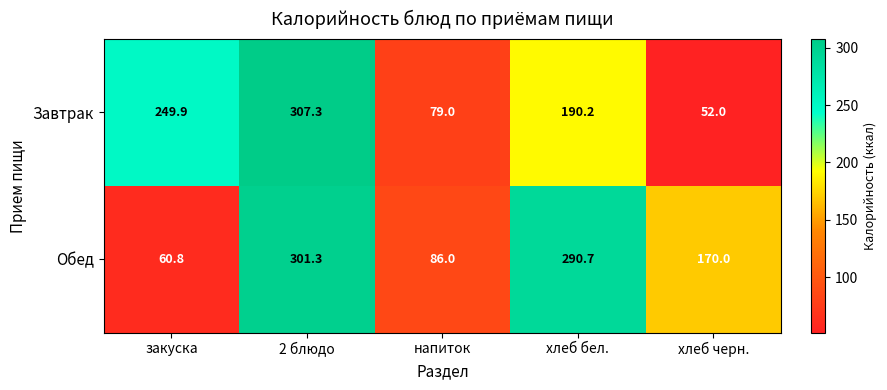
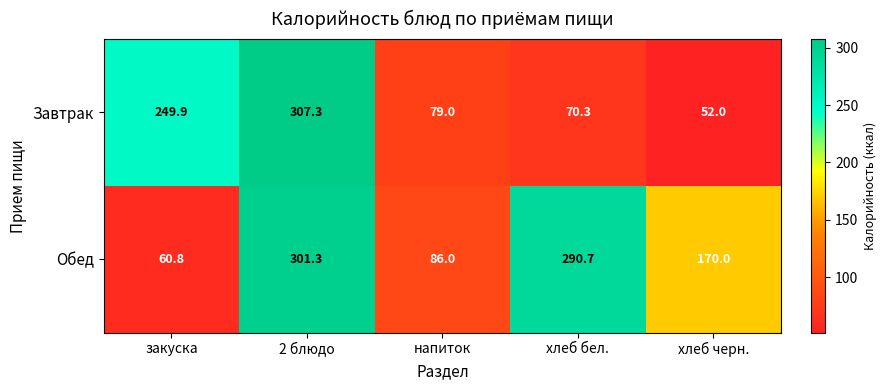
Завтрак, хлеб бел.: 190.2 -> 70.3
